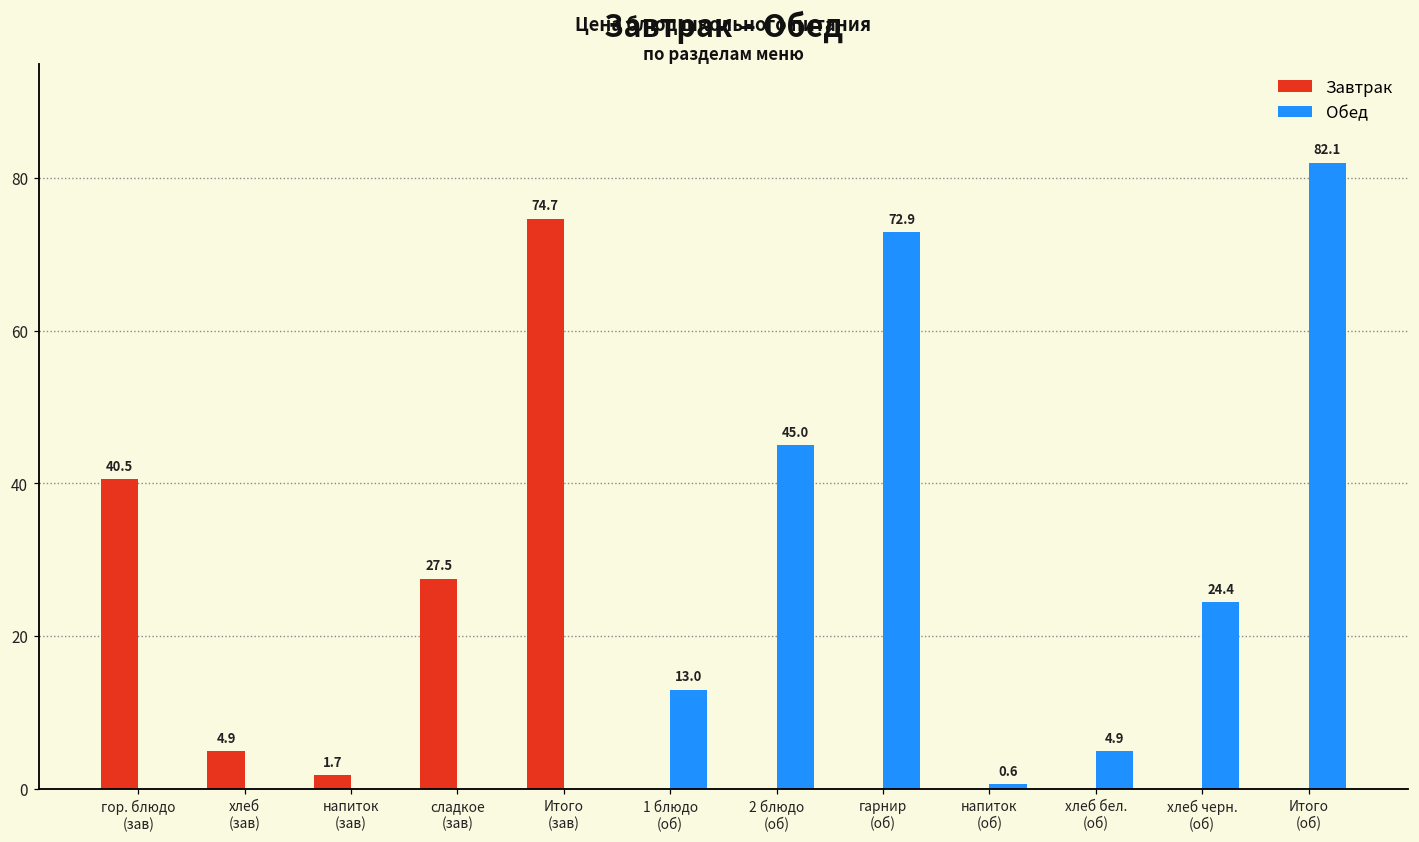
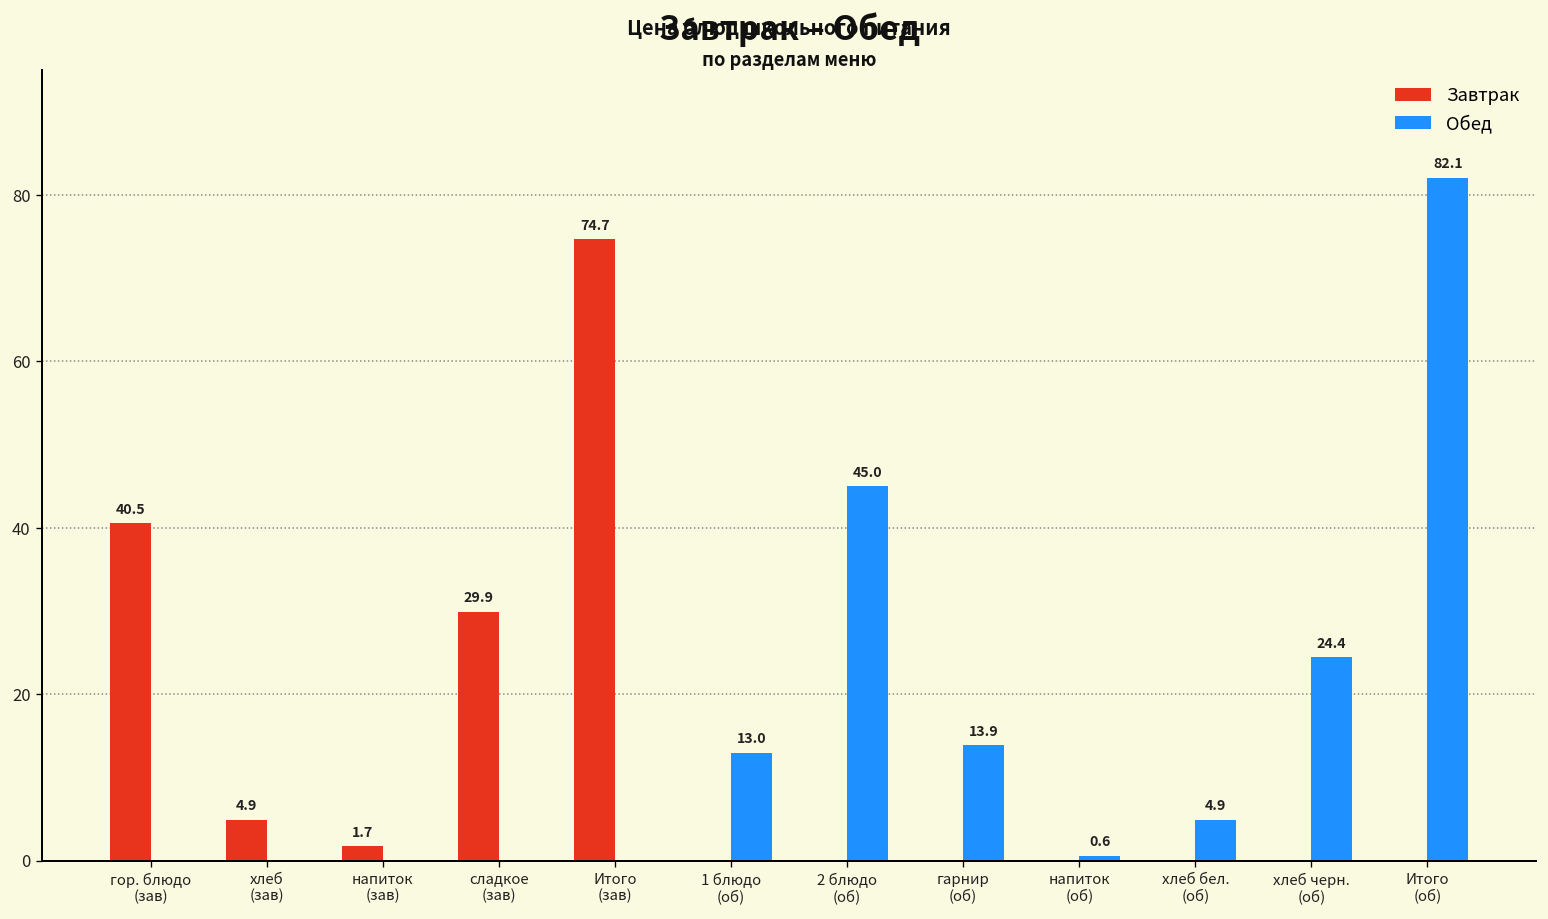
Завтрак, сладкое (зав): 27.5 -> 29.9
Обед, гарнир (об): 72.9 -> 13.9
